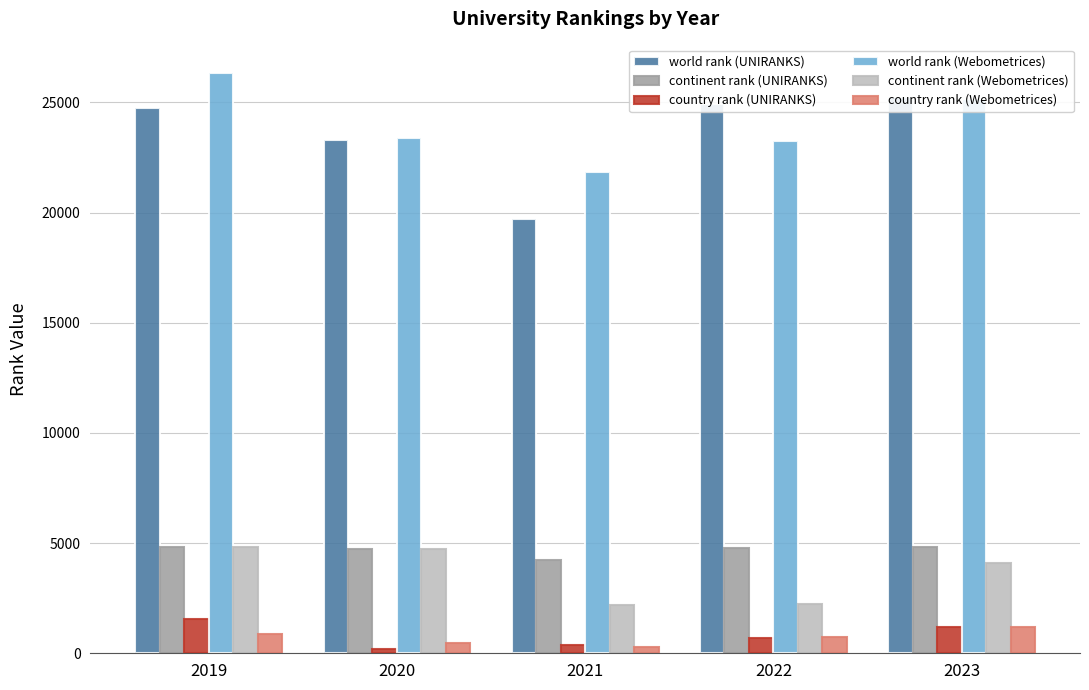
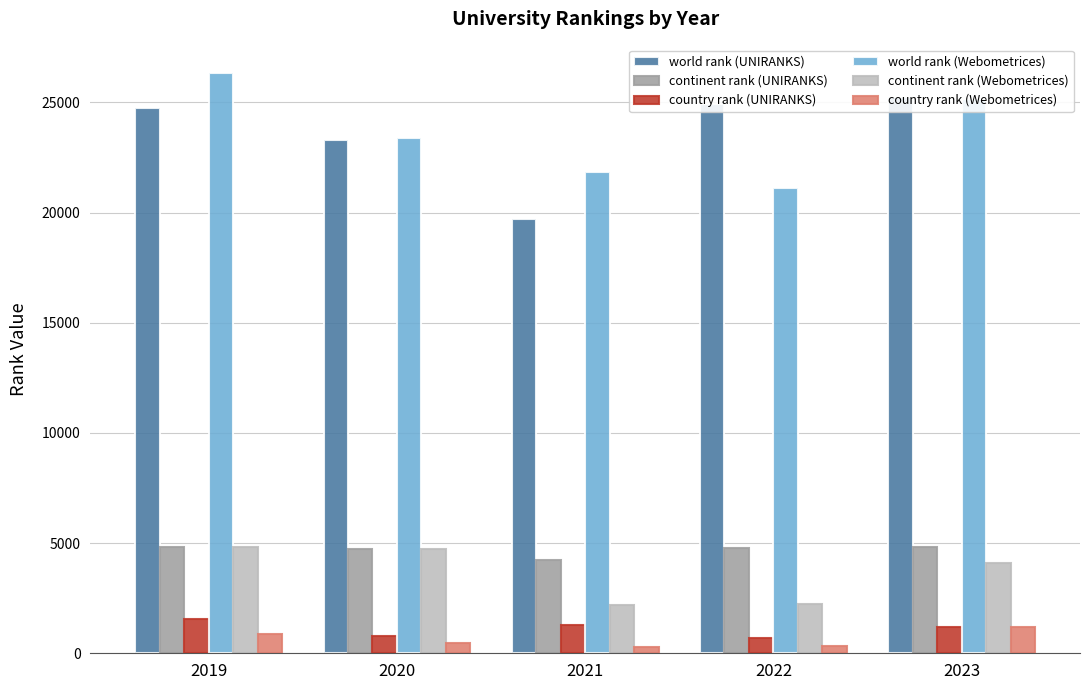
country rank (UNIRANKS), 2020: 200 -> 800
country rank (UNIRANKS), 2021: 400 -> 1300
world rank (Webometrices), 2022: 23200 -> 21100
country rank (Webometrices), 2022: 700 -> 300
